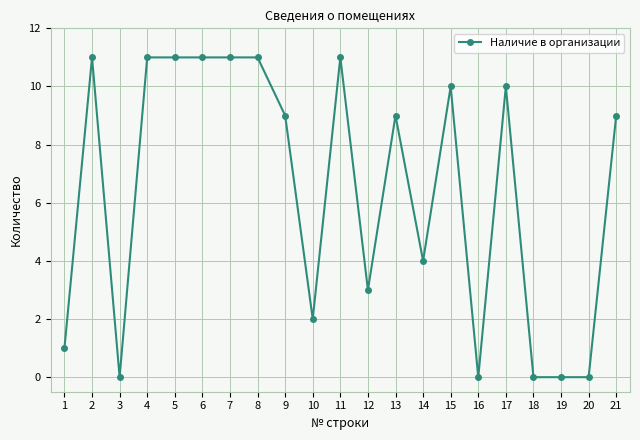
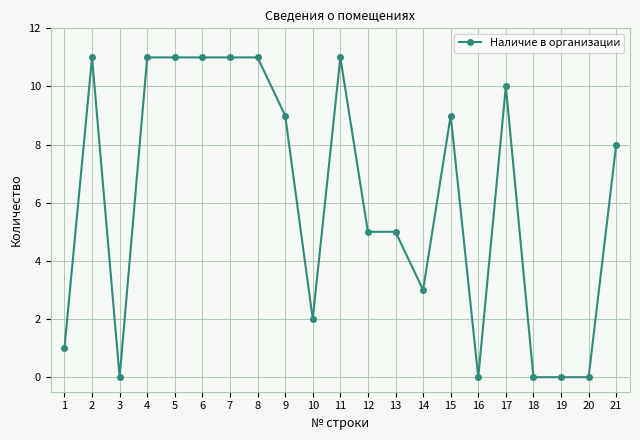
12: 3 -> 5
13: 9 -> 5
14: 4 -> 3
15: 10 -> 9
21: 9 -> 8
